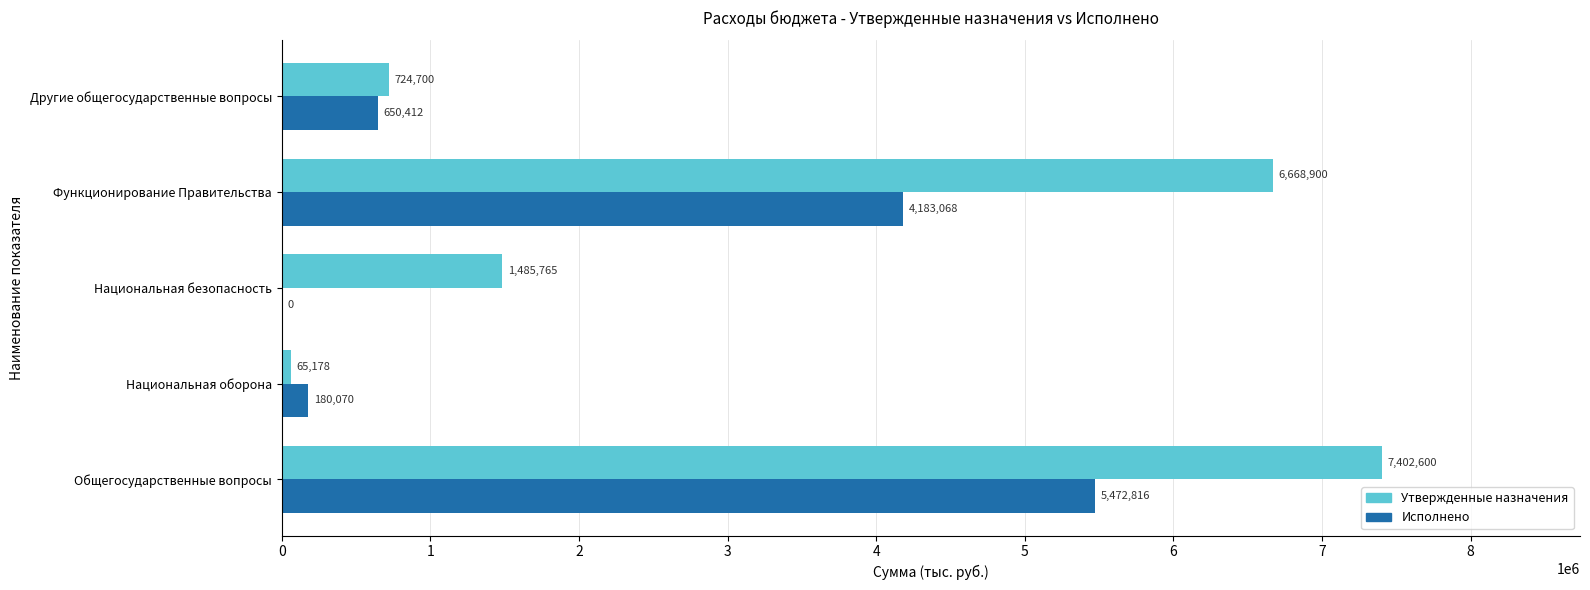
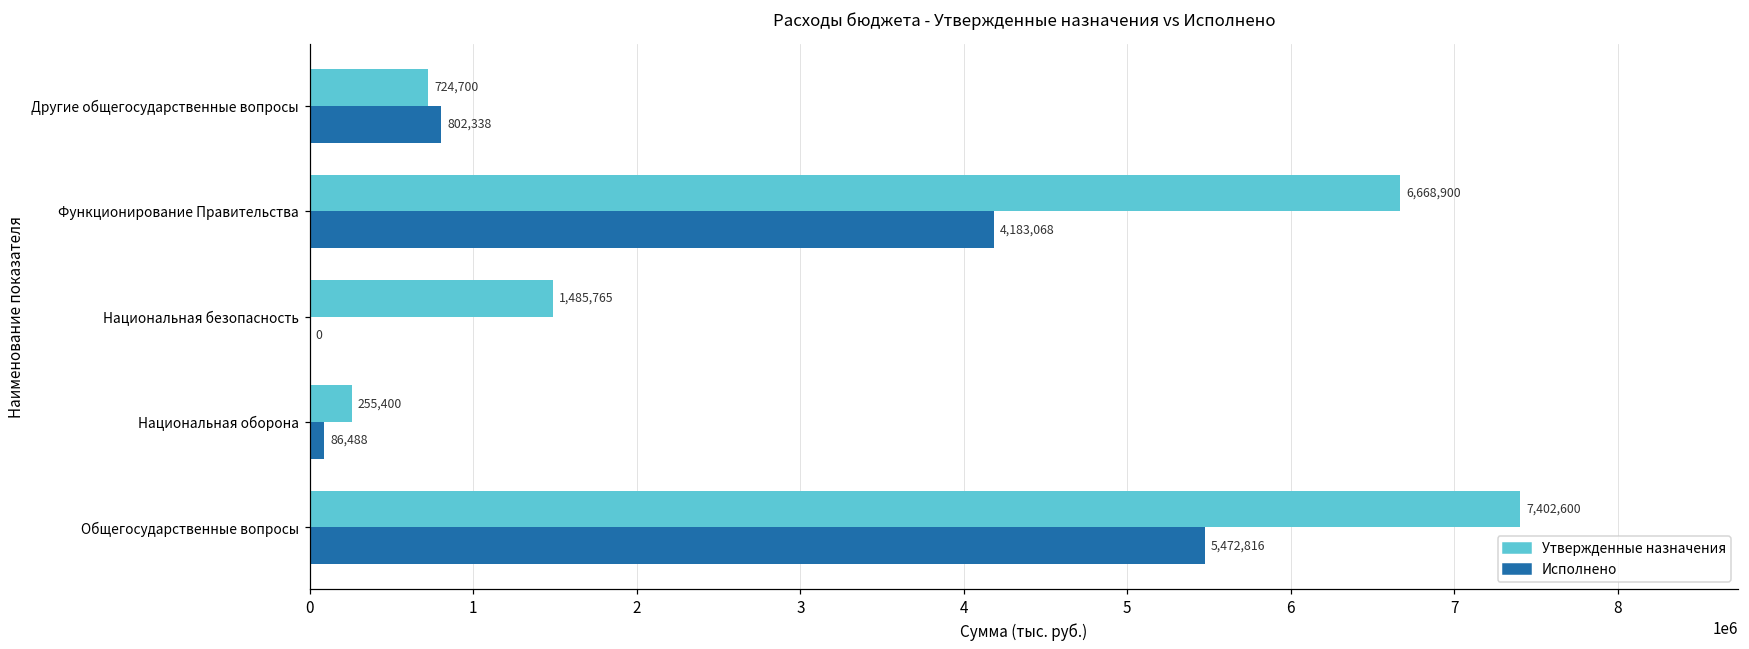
Исполнено, Другие общегосударственные вопросы: 650,412 -> 802,338
Утвержденные назначения, Национальная оборона: 65,178 -> 255,400
Исполнено, Национальная оборона: 180,070 -> 86,488
